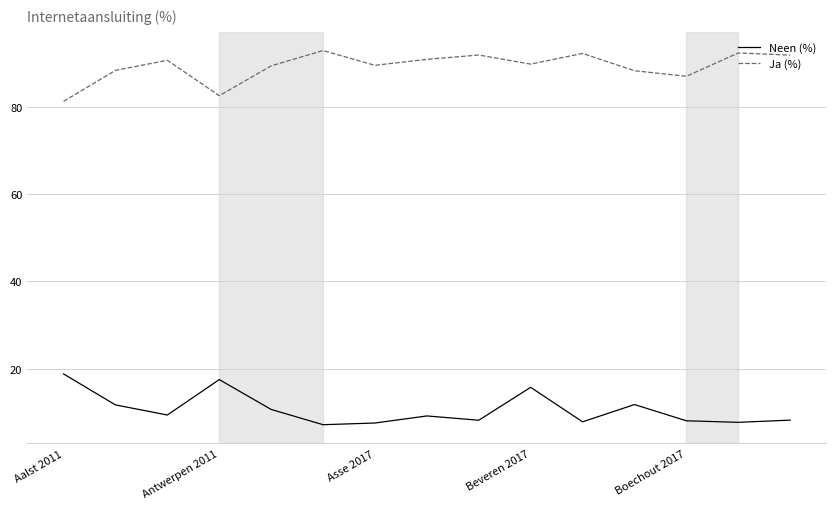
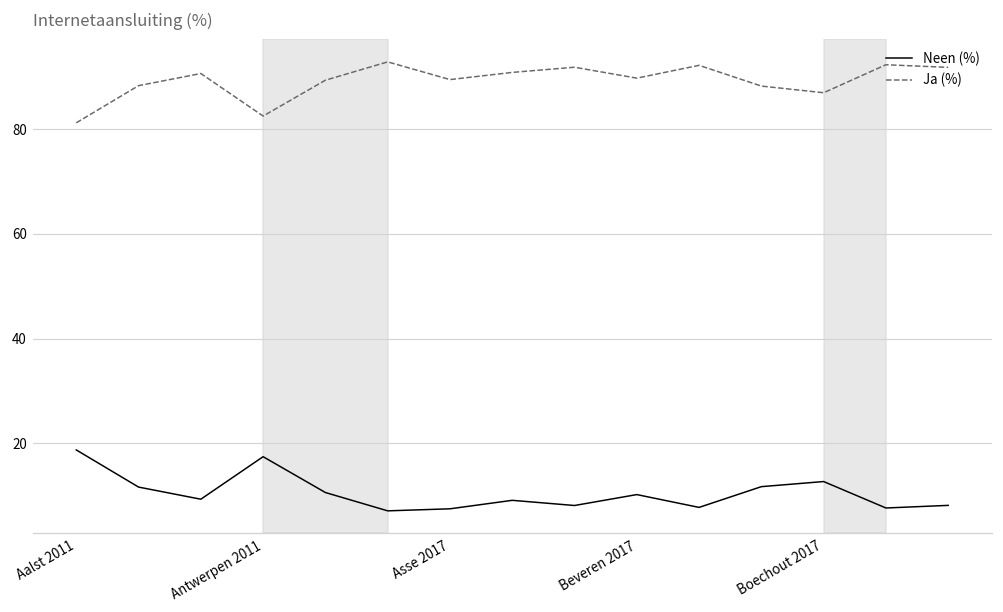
Neen (%), Beveren 2017: 16 -> 10
Neen (%), Boechout 2017: 8 -> 13
